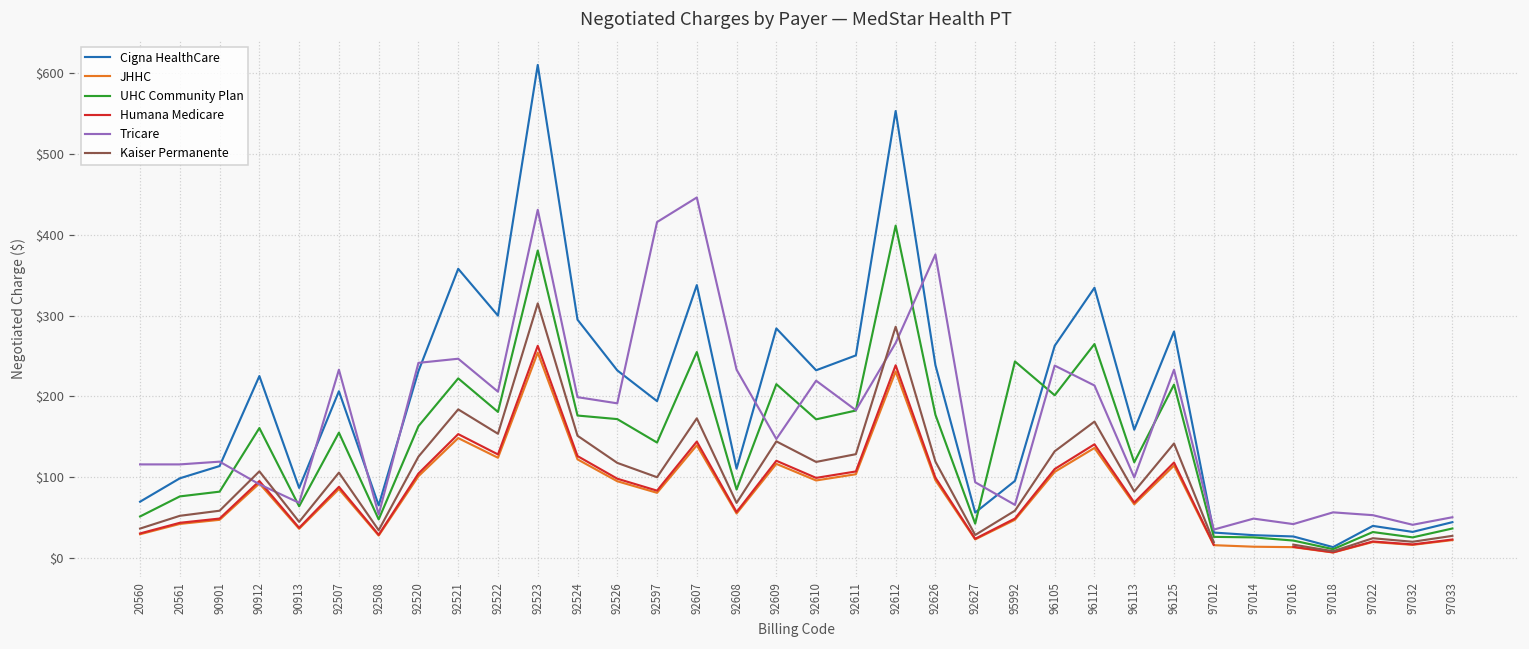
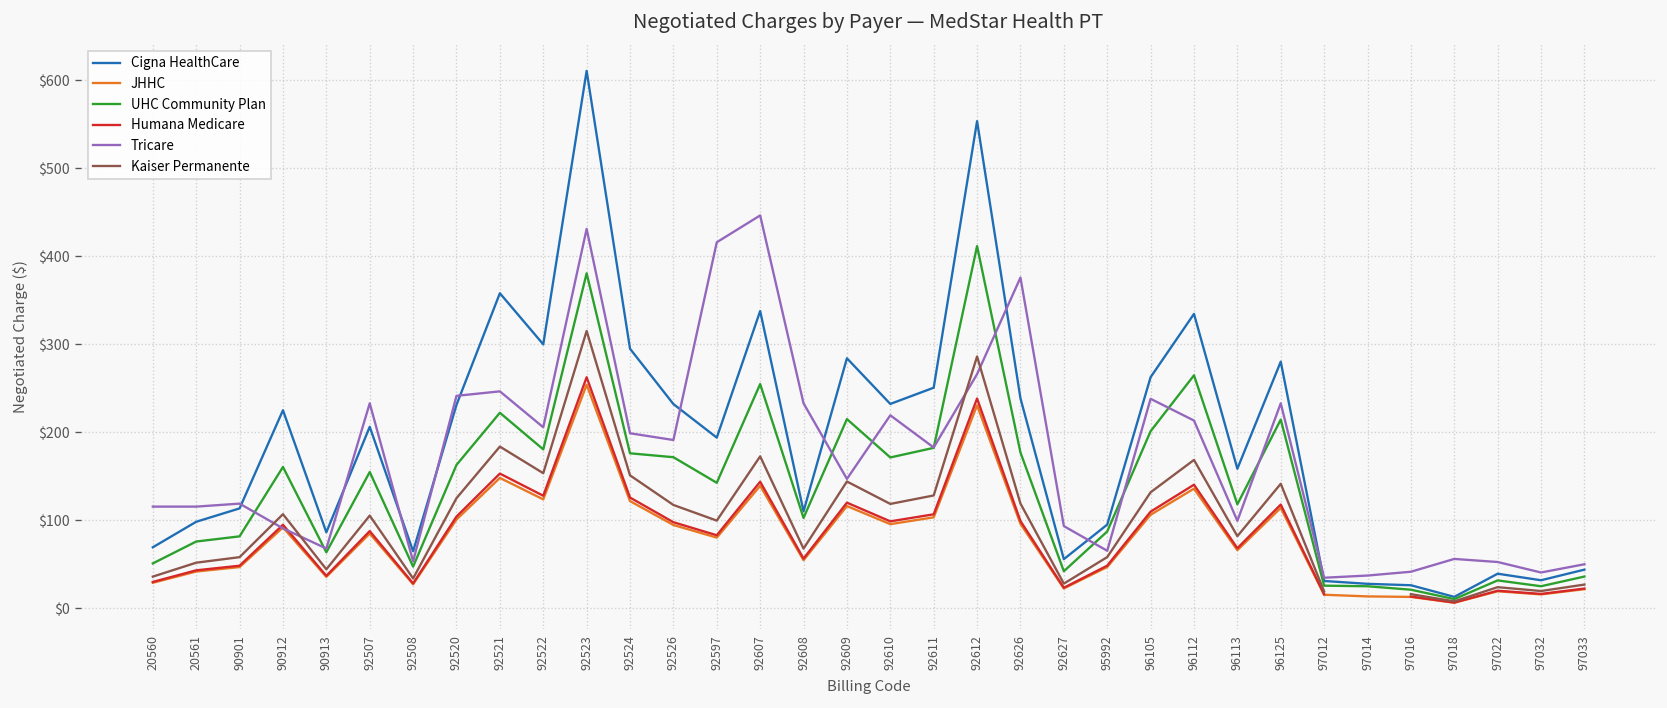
UHC Community Plan, 92608: $80 -> $100
UHC Community Plan, 95992: $240 -> $90
Tricare, 97014: $50 -> $40
